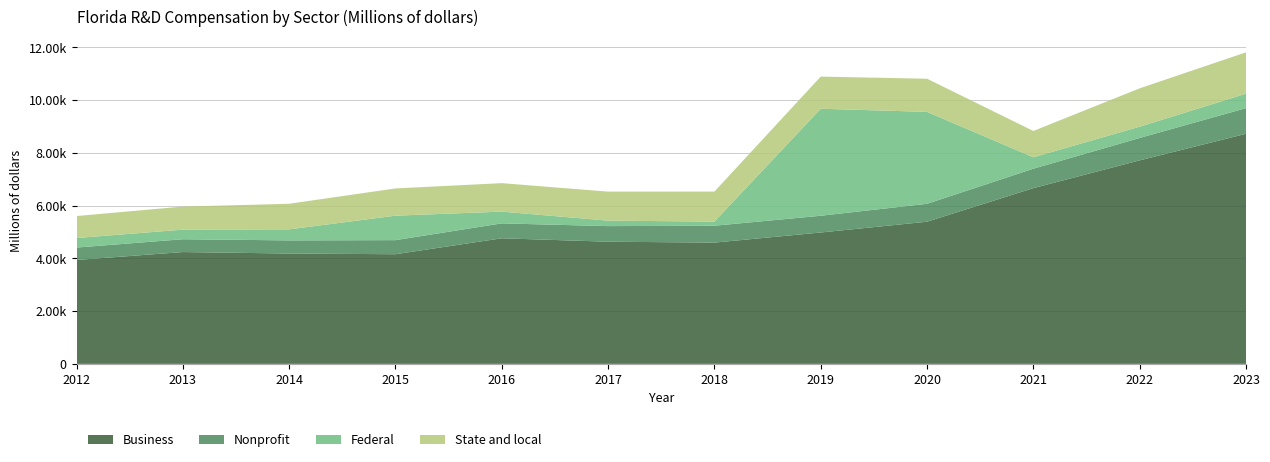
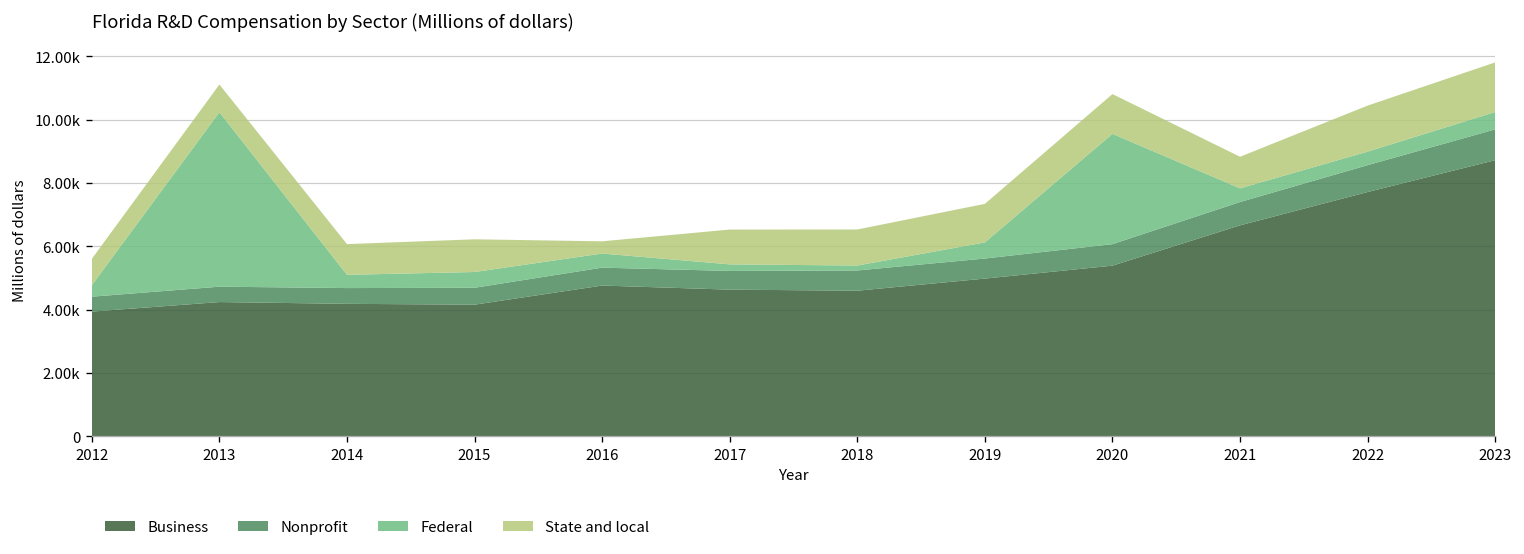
Federal, 2013: 400 -> 5500
Federal, 2015: 900 -> 500
State and local, 2016: 1100 -> 400
Federal, 2019: 4100 -> 500
